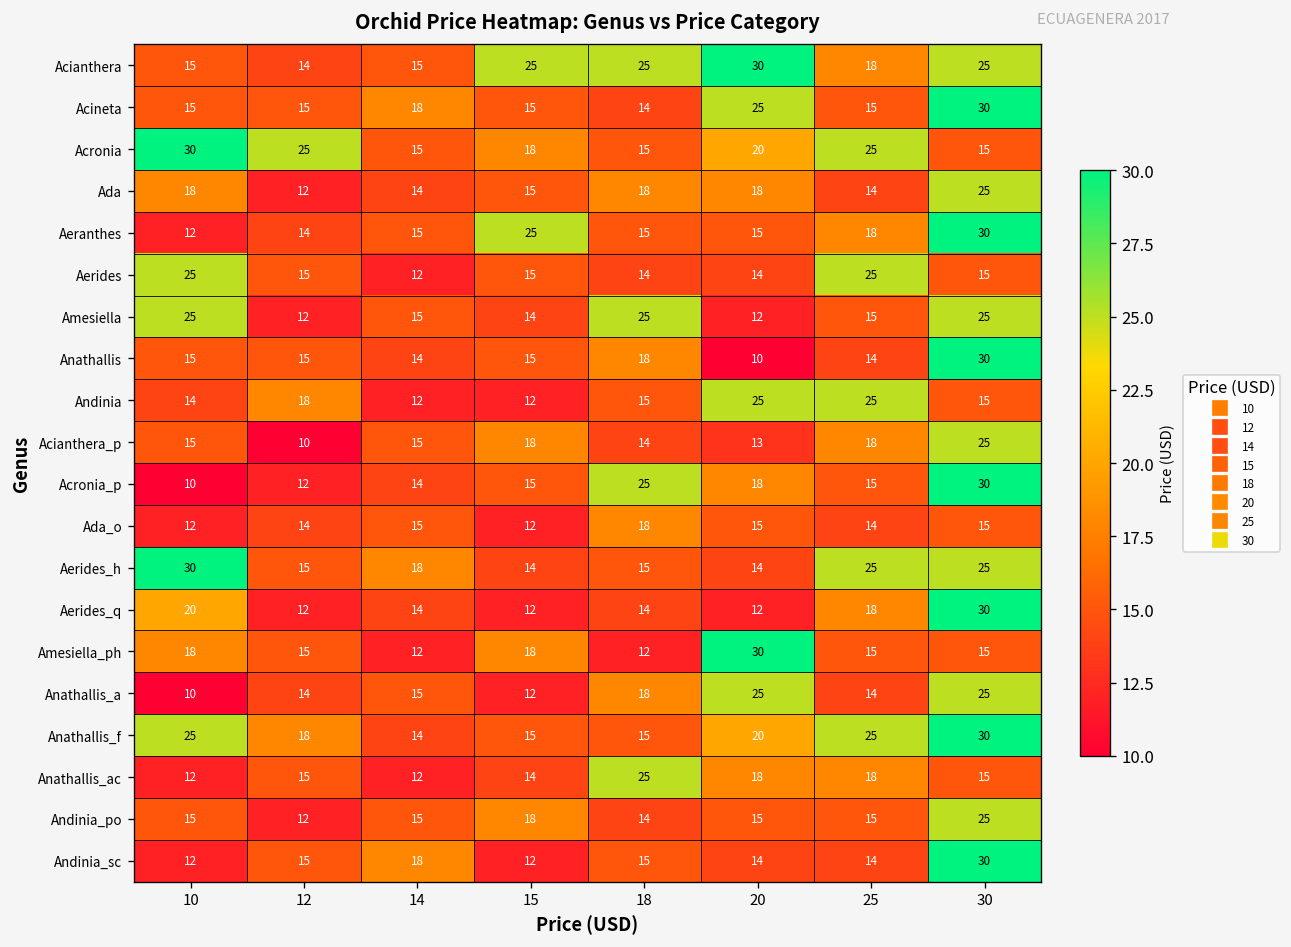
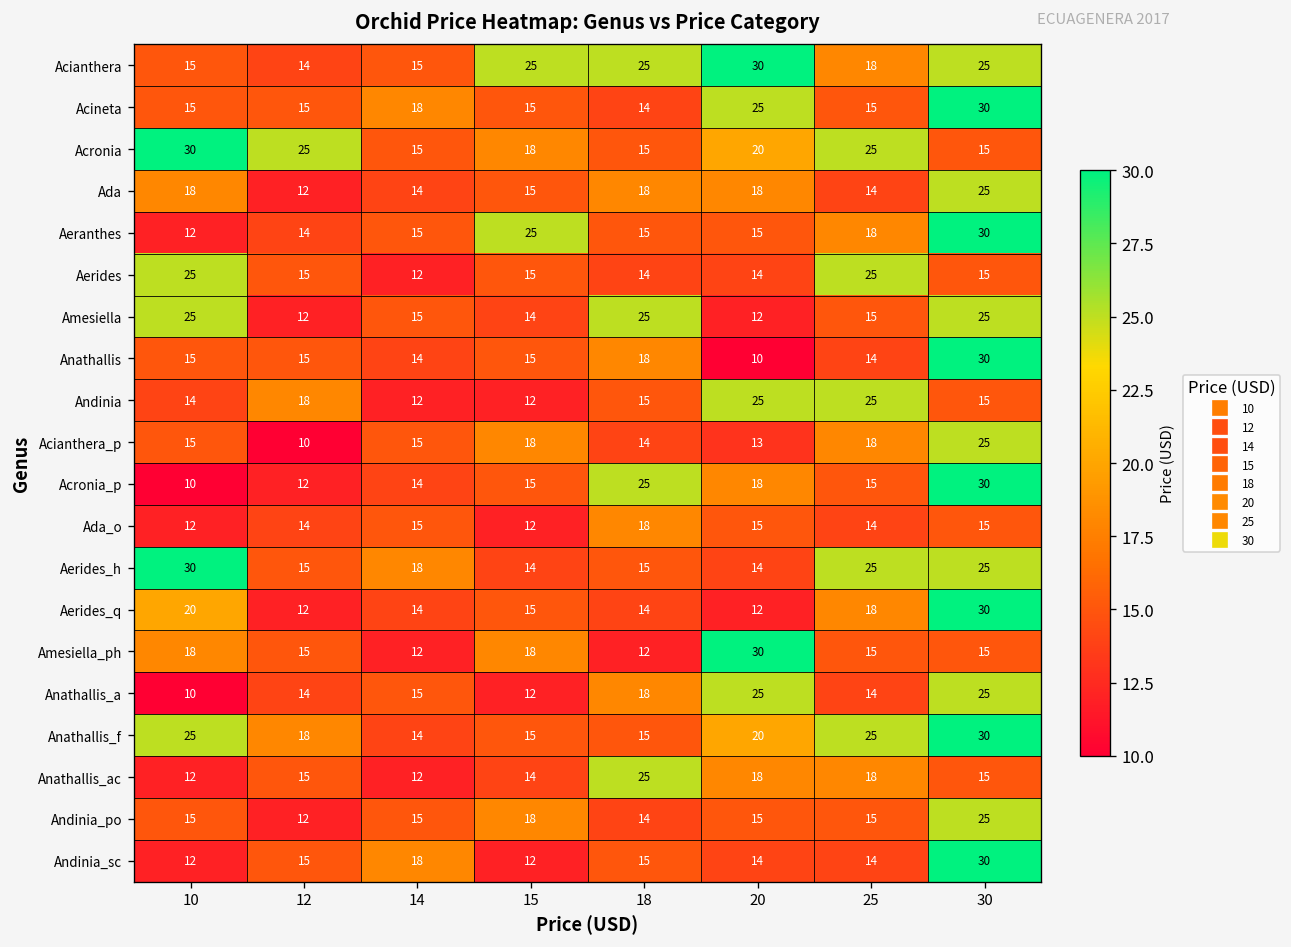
Aerides_q, 15: 12 -> 15
